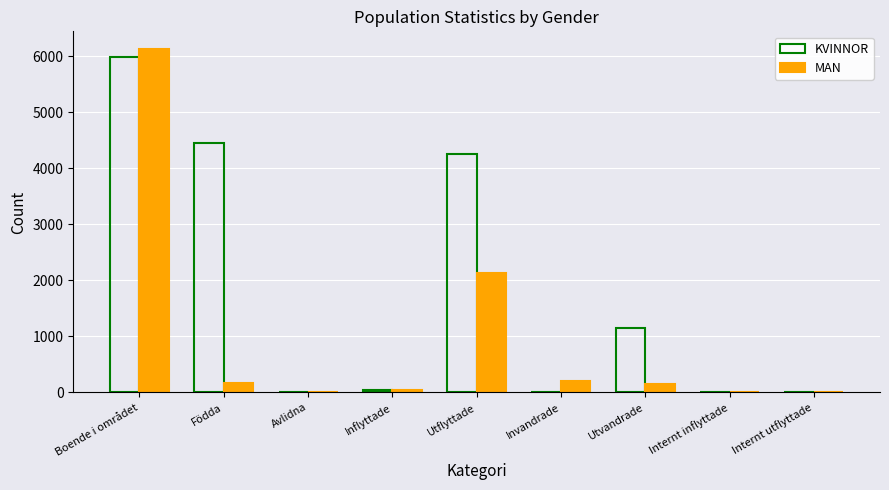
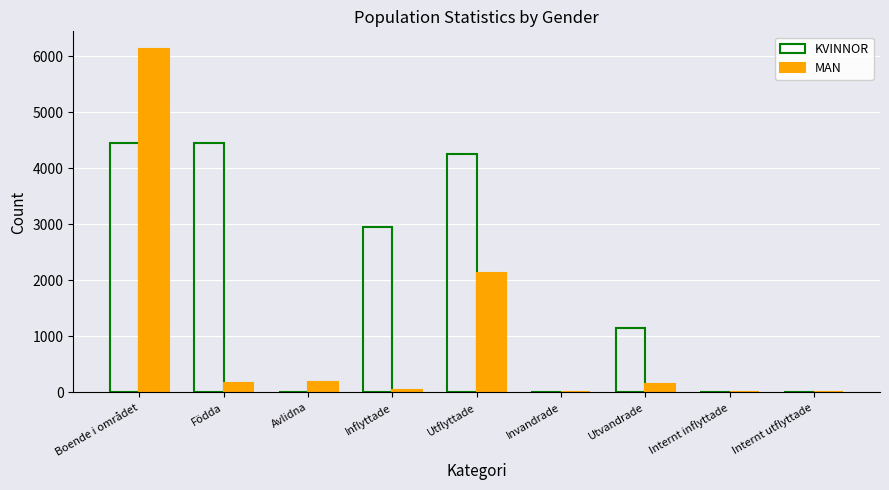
KVINNOR, Boende i området: 6000 -> 4400
MAN, Avlidna: 0 -> 200
KVINNOR, Inflyttade: 100 -> 3000
MAN, Invandrade: 200 -> 0
